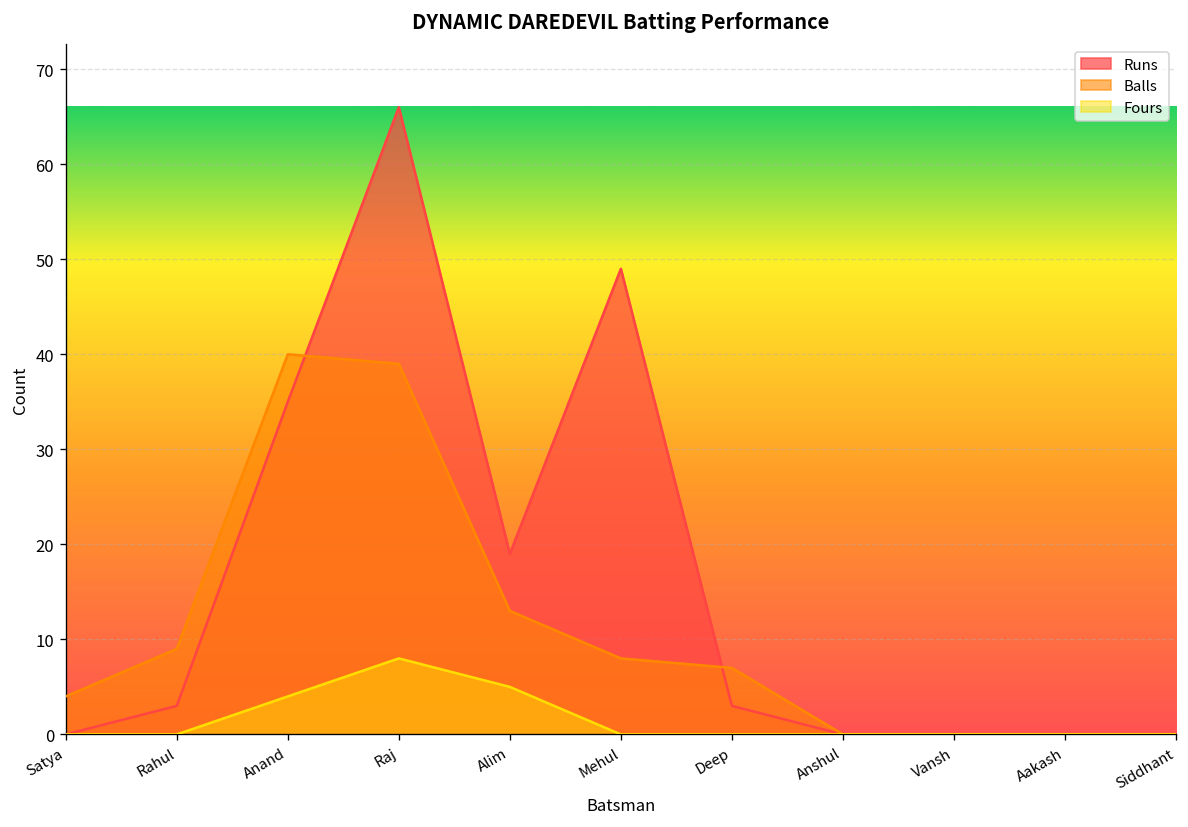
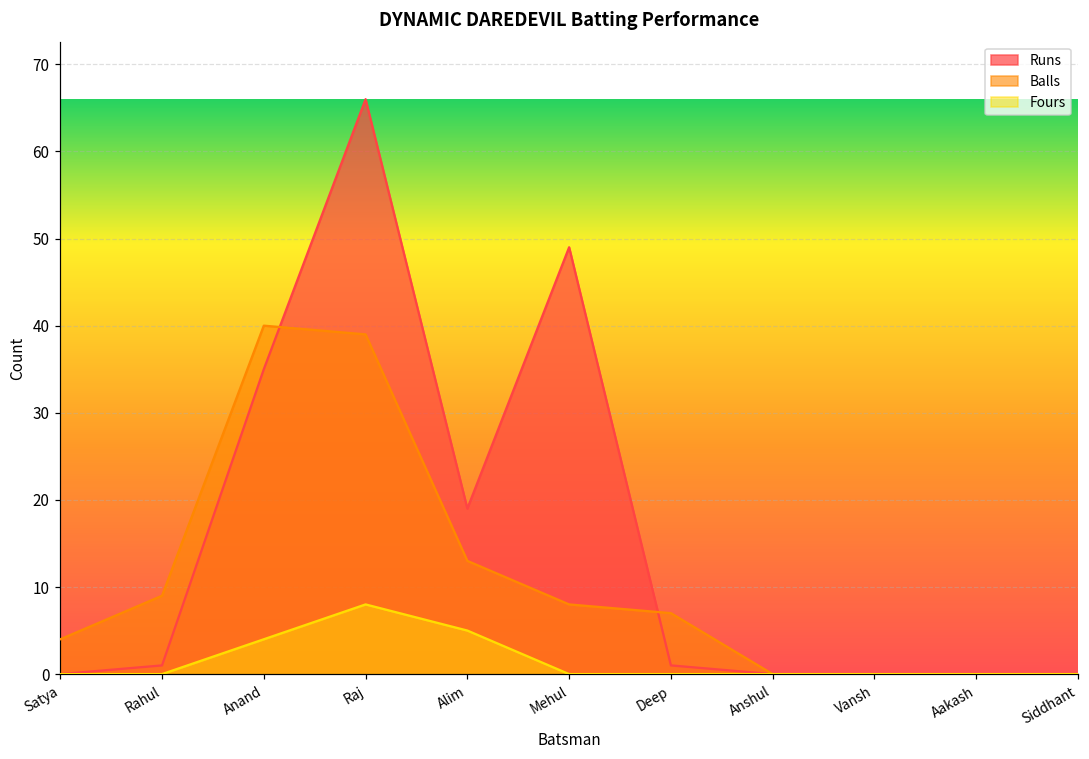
Runs, Rahul: 3 -> 1
Runs, Deep: 3 -> 1
